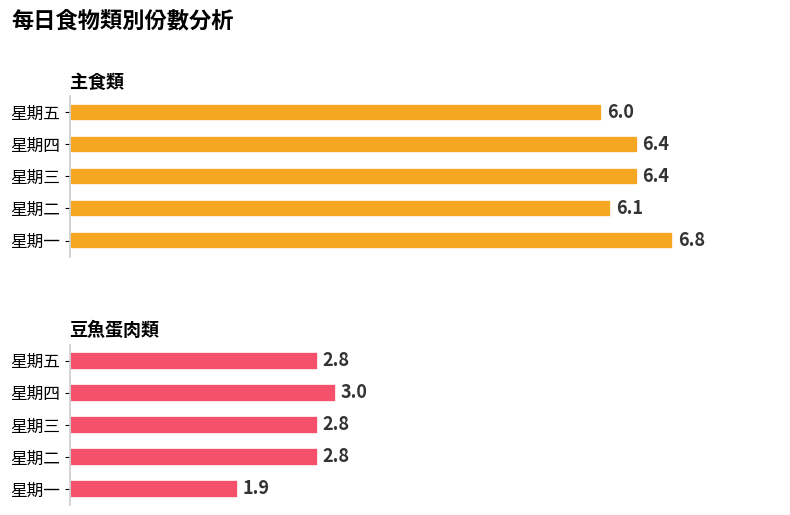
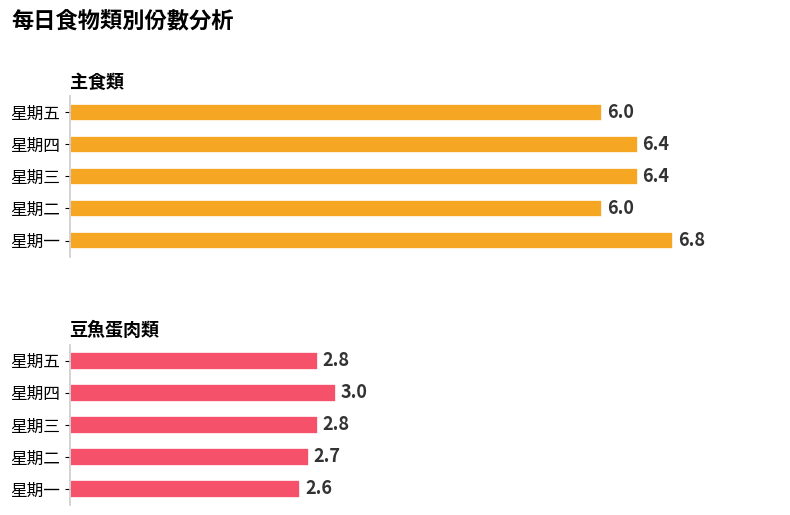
主食類, 星期二: 6.1 -> 6.0
豆魚蛋肉類, 星期二: 2.8 -> 2.7
豆魚蛋肉類, 星期一: 1.9 -> 2.6
